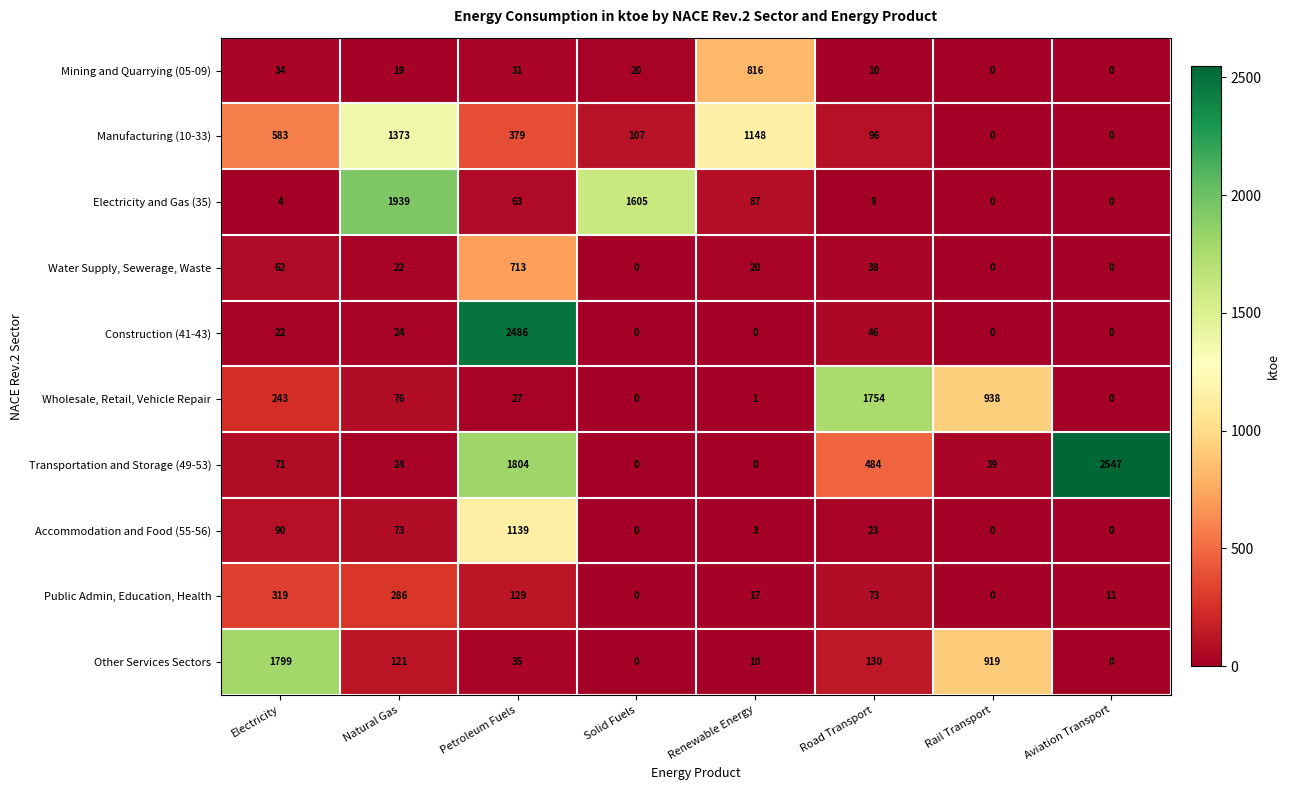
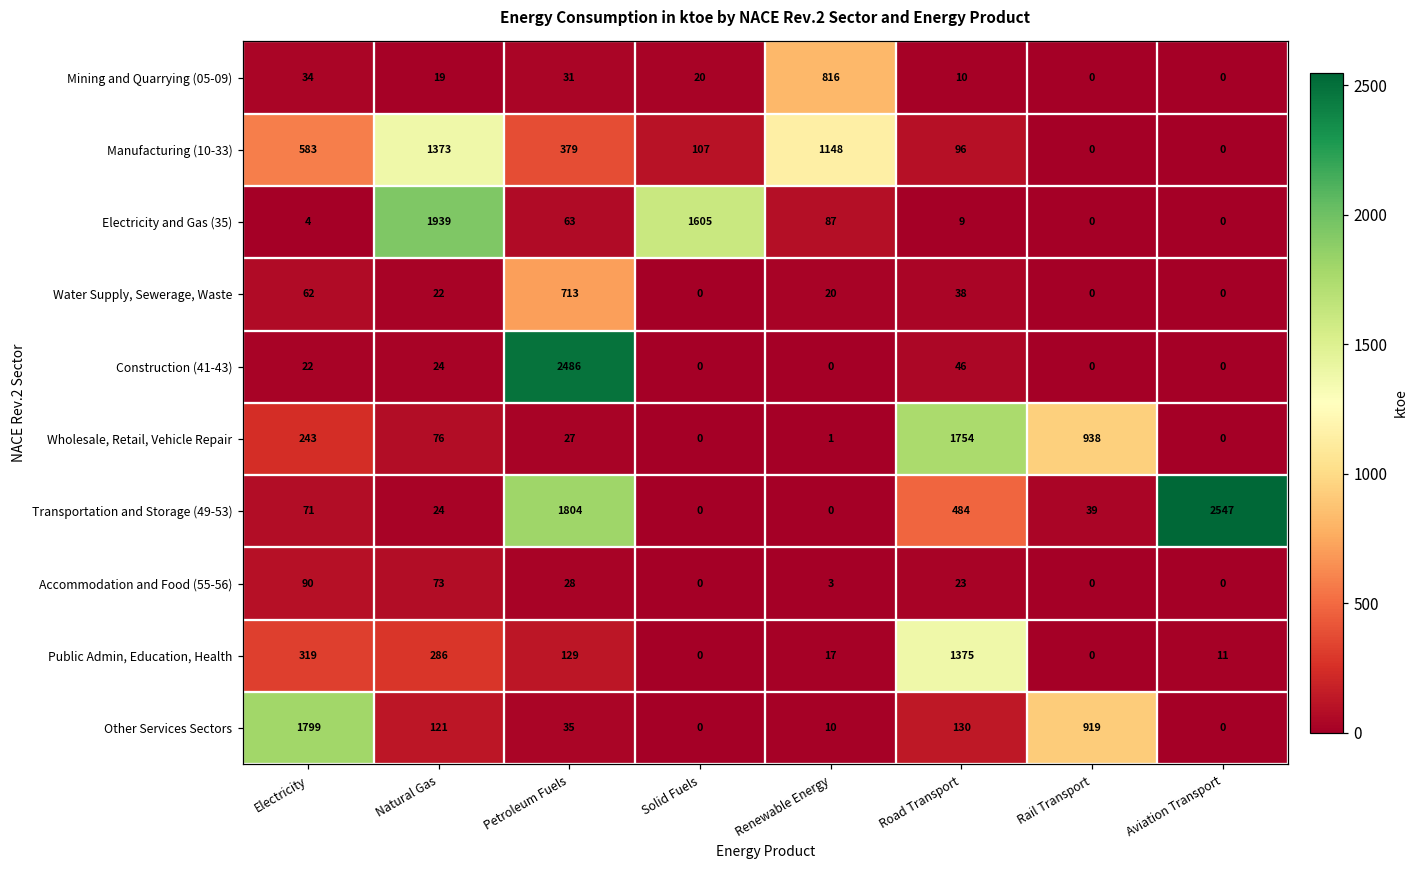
Accommodation and Food (55-56), Petroleum Fuels: 1139 -> 28
Public Admin, Education, Health, Road Transport: 73 -> 1375
